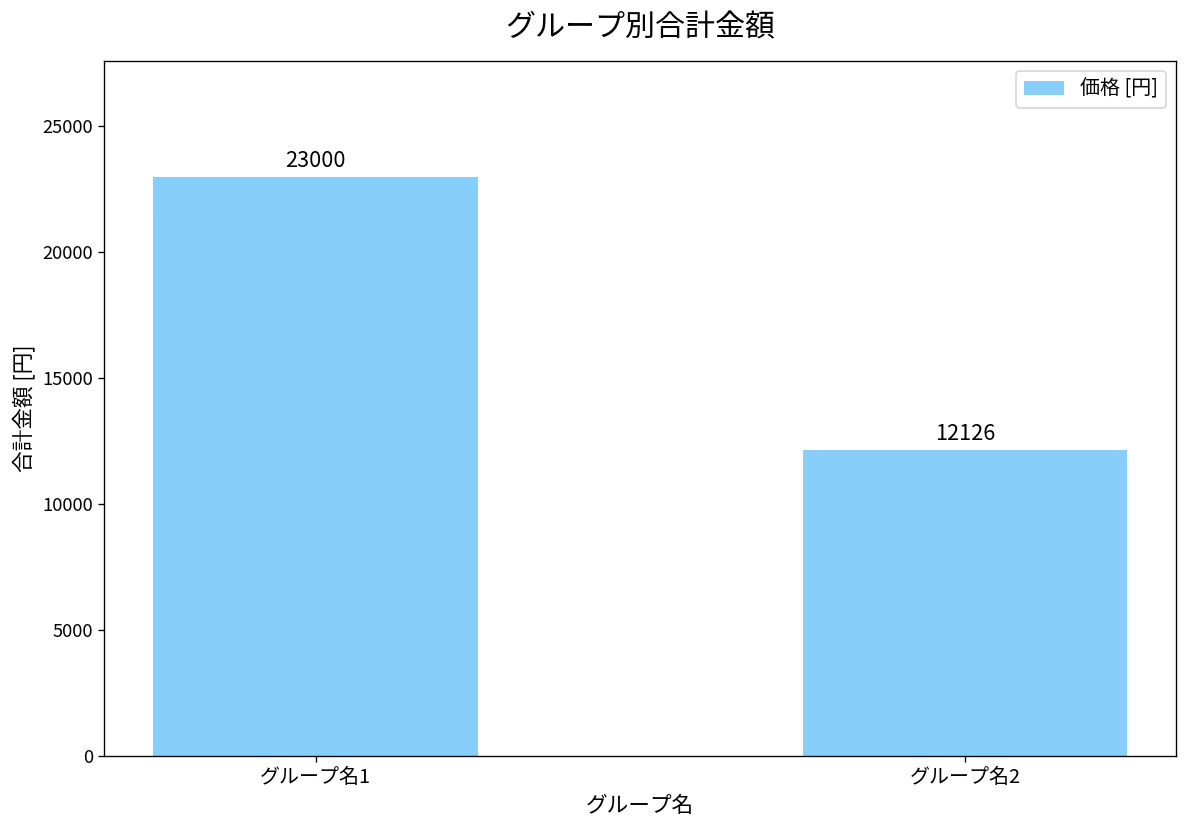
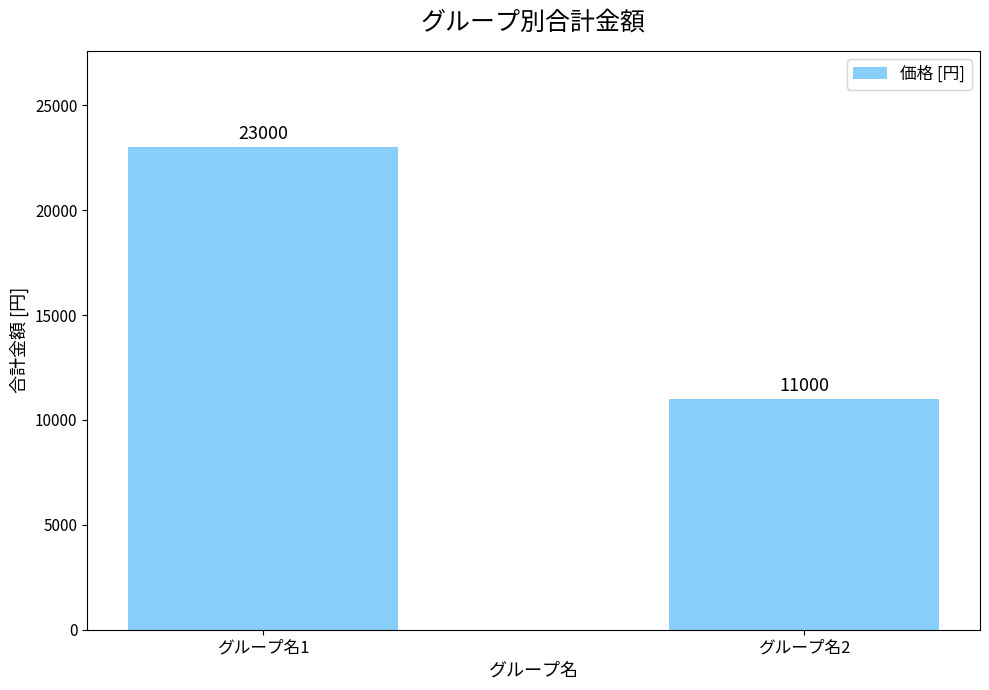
グループ名2: 12126 -> 11000
